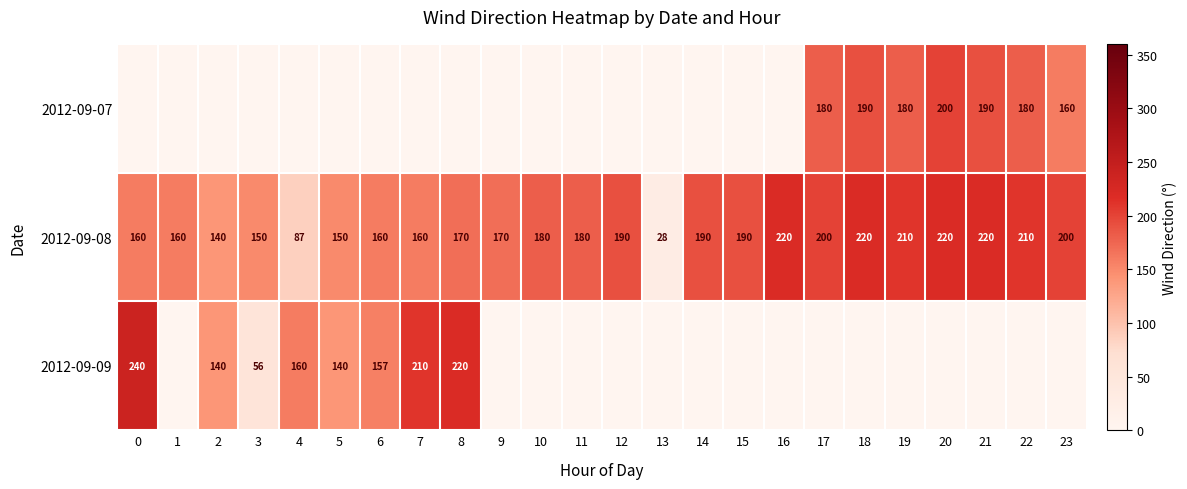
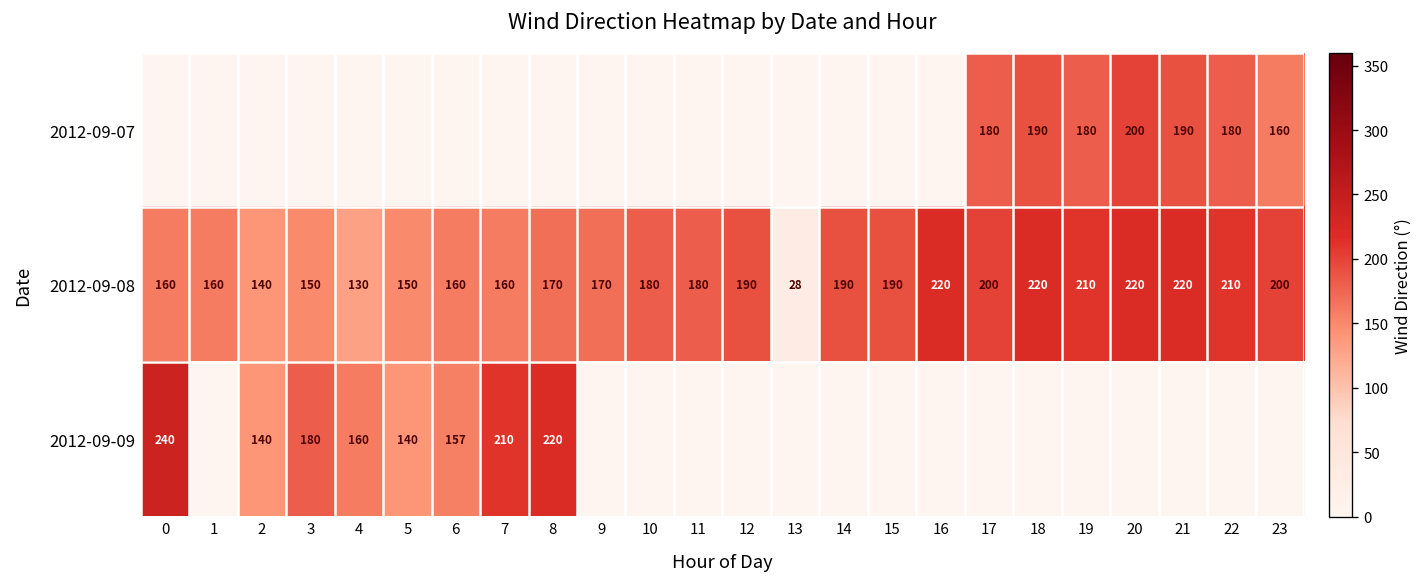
2012-09-08, 4: 87 -> 130
2012-09-09, 3: 56 -> 180
